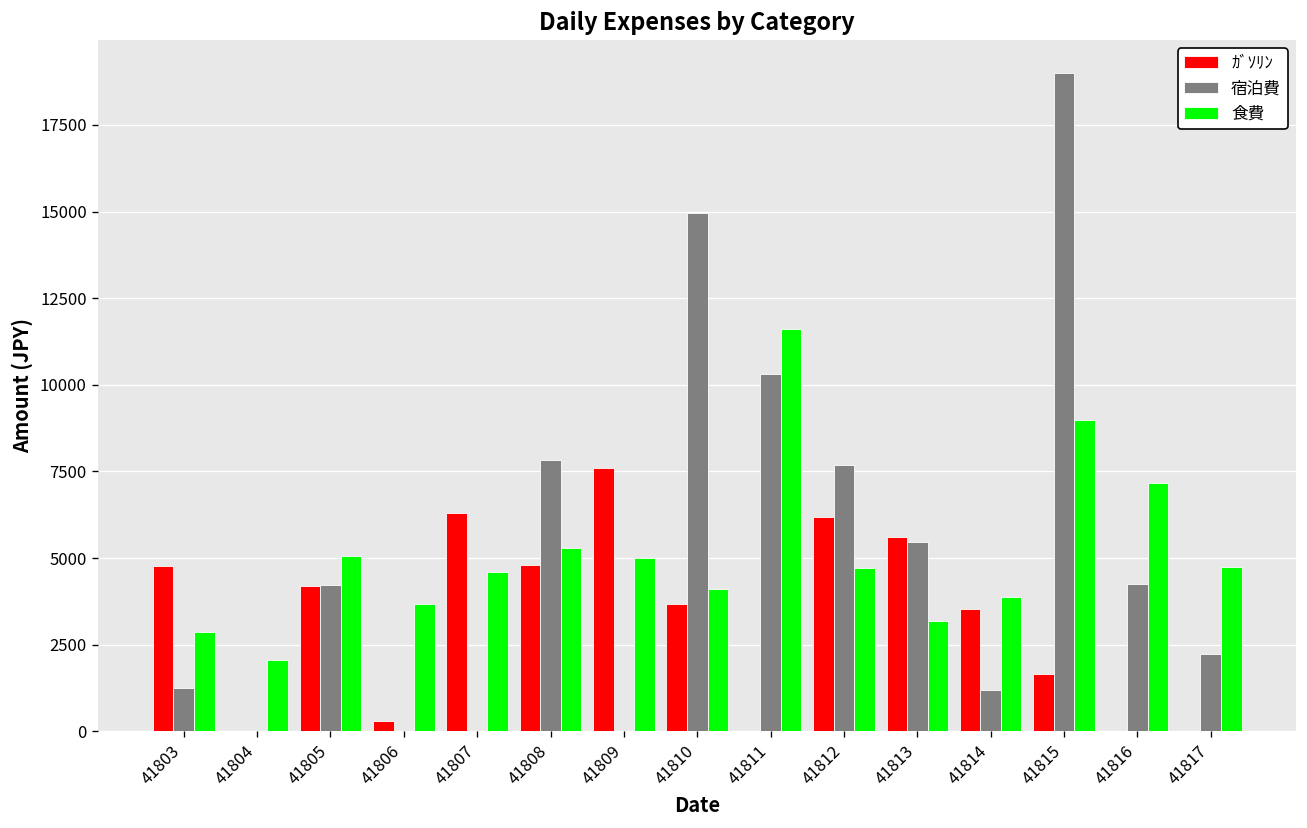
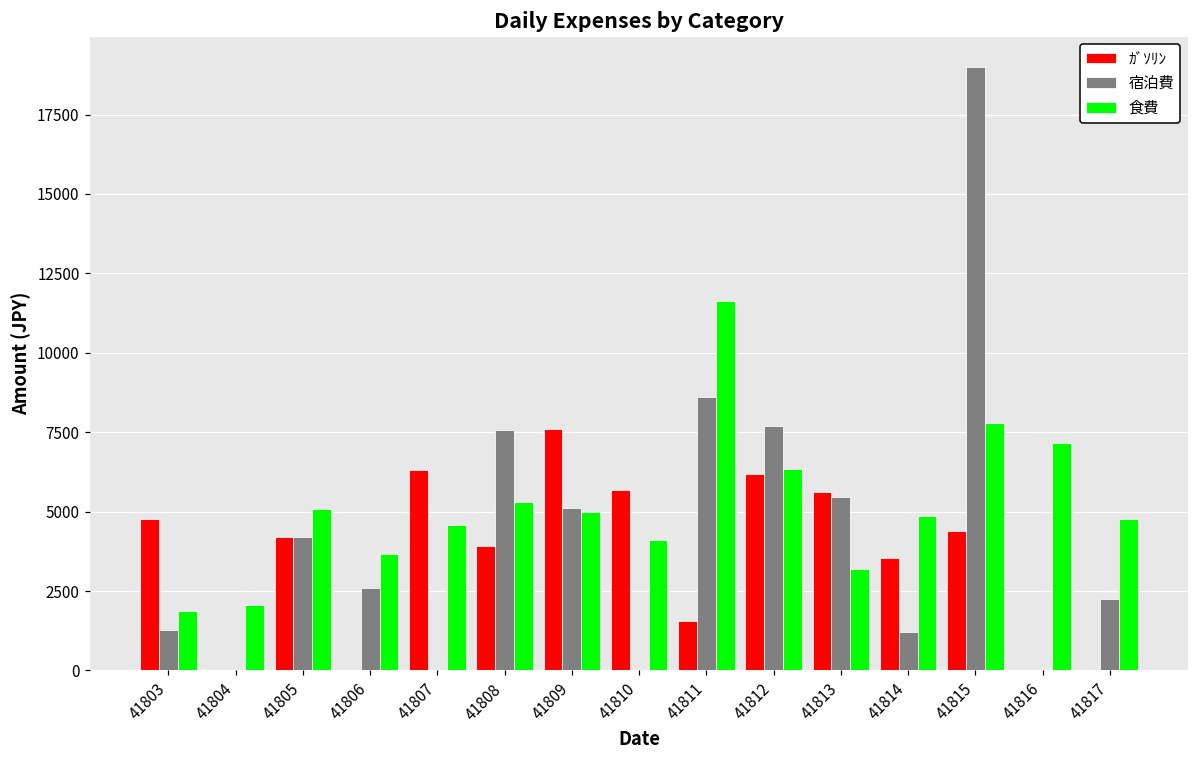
食費, 41803: 2900 -> 1900
ｶﾞｿﾘﾝ, 41806: 300 -> 0
宿泊費, 41806: 0 -> 2600
ｶﾞｿﾘﾝ, 41808: 4800 -> 3900
宿泊費, 41808: 7800 -> 7600
宿泊費, 41809: 0 -> 5100
ｶﾞｿﾘﾝ, 41810: 3700 -> 5700
宿泊費, 41810: 15000 -> 0
ｶﾞｿﾘﾝ, 41811: 0 -> 1500
宿泊費, 41811: 10300 -> 8600
食費, 41812: 4700 -> 6300
食費, 41814: 3900 -> 4900
ｶﾞｿﾘﾝ, 41815: 1600 -> 4400
食費, 41815: 9000 -> 7800
宿泊費, 41816: 4300 -> 0
